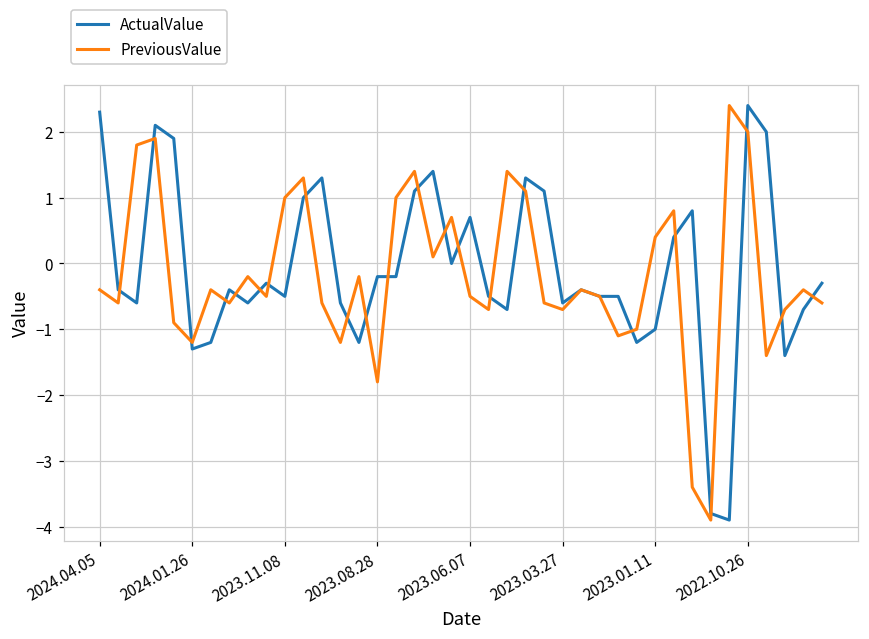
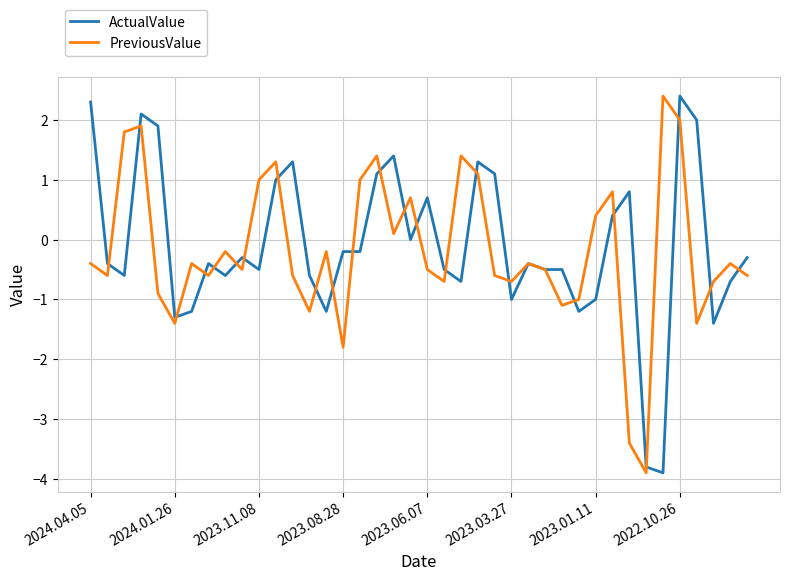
PreviousValue, 2024.01.26: -1.2 -> -1.4
ActualValue, 2023.03.27: -0.6 -> -1.0
